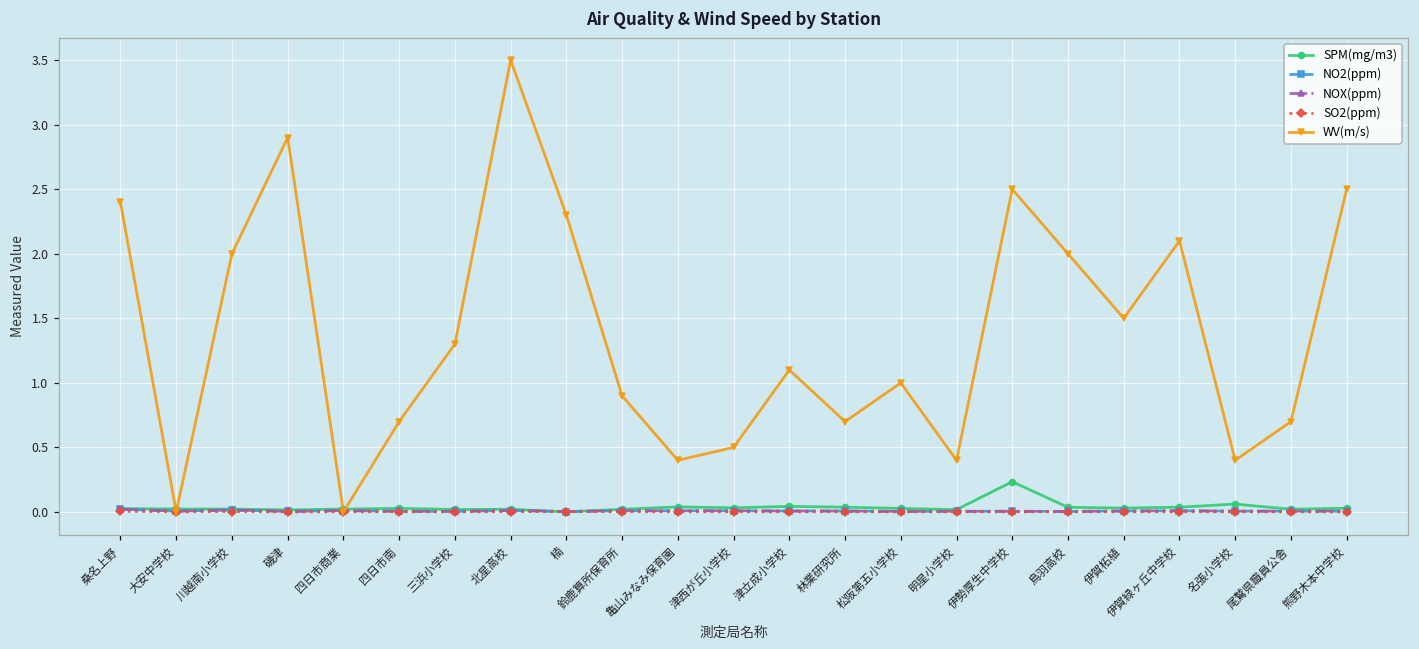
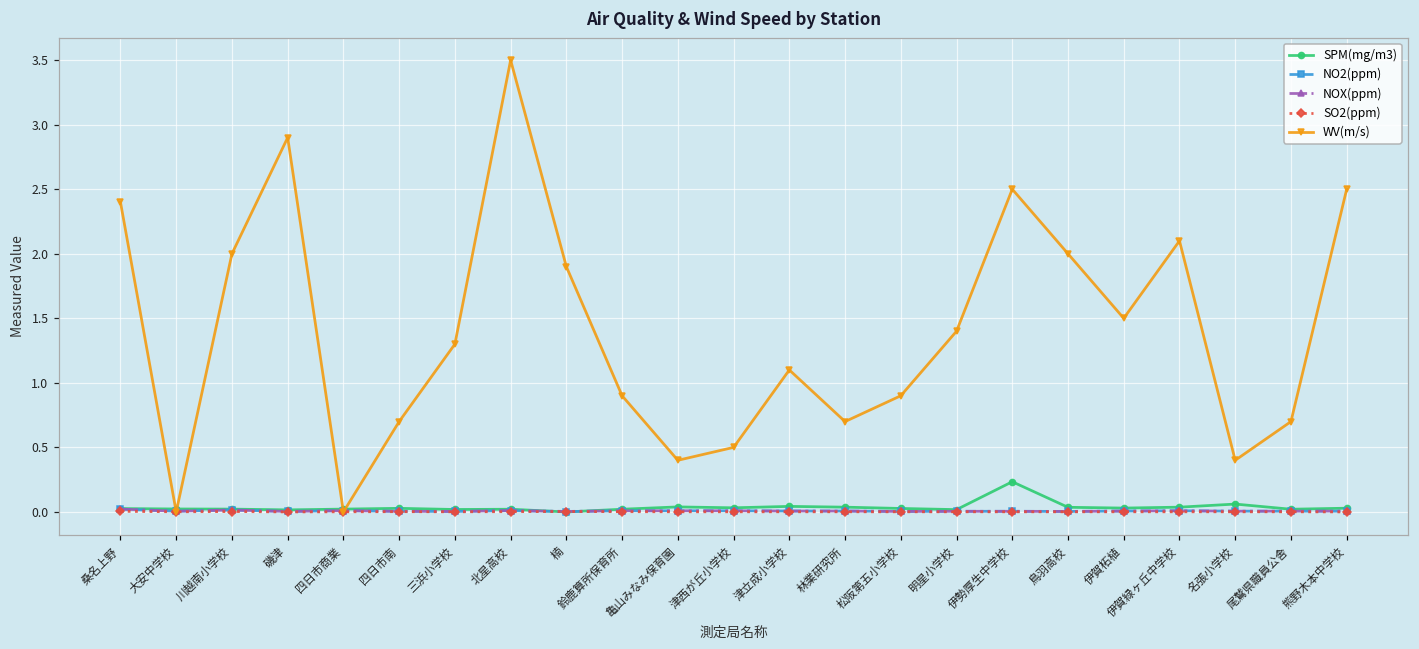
WV(m/s), 楠: 2.3 -> 1.9
WV(m/s), 松阪第五小学校: 1.0 -> 0.9
WV(m/s), 明星小学校: 0.4 -> 1.4
